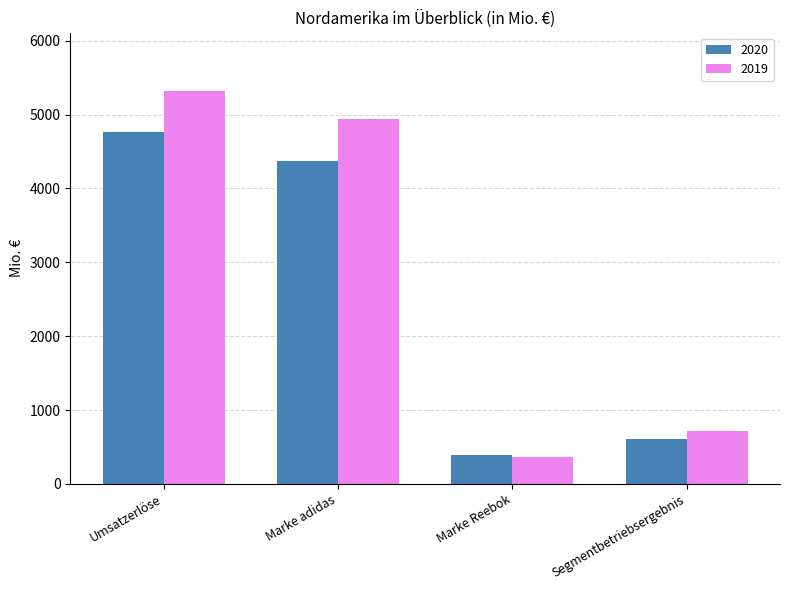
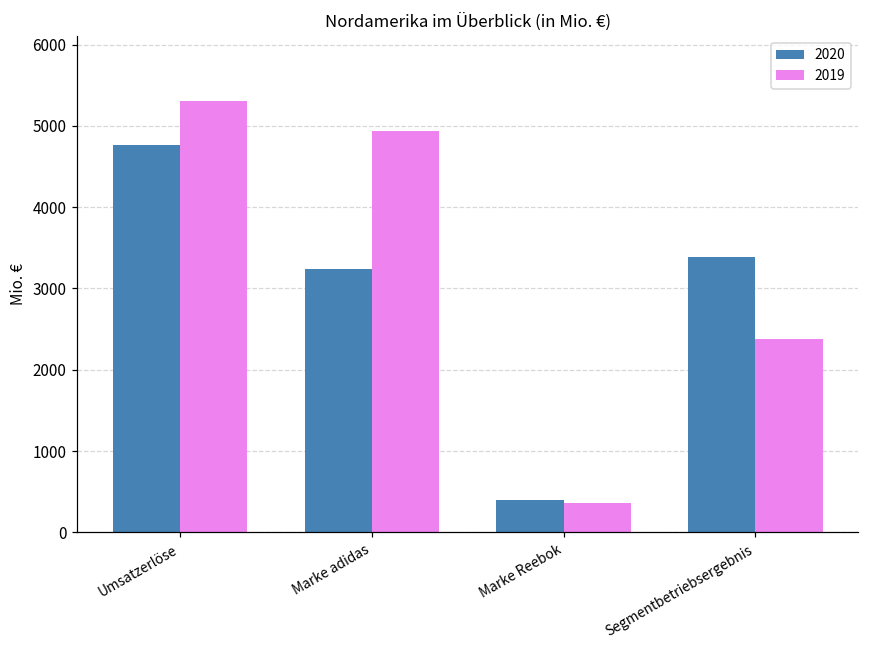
2020, Marke adidas: 4400 -> 3200
2020, Segmentbetriebsergebnis: 600 -> 3400
2019, Segmentbetriebsergebnis: 700 -> 2400
